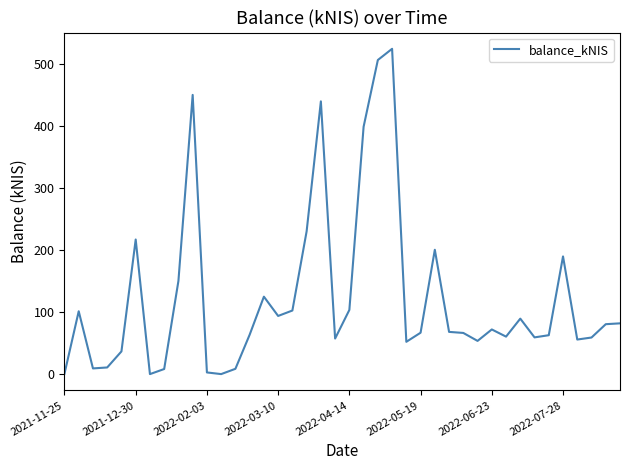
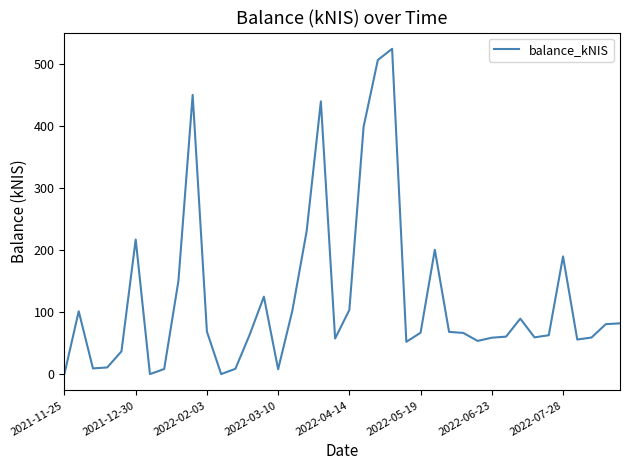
2022-02-03: 0 -> 70
2022-03-10: 90 -> 10
2022-06-23: 70 -> 60
